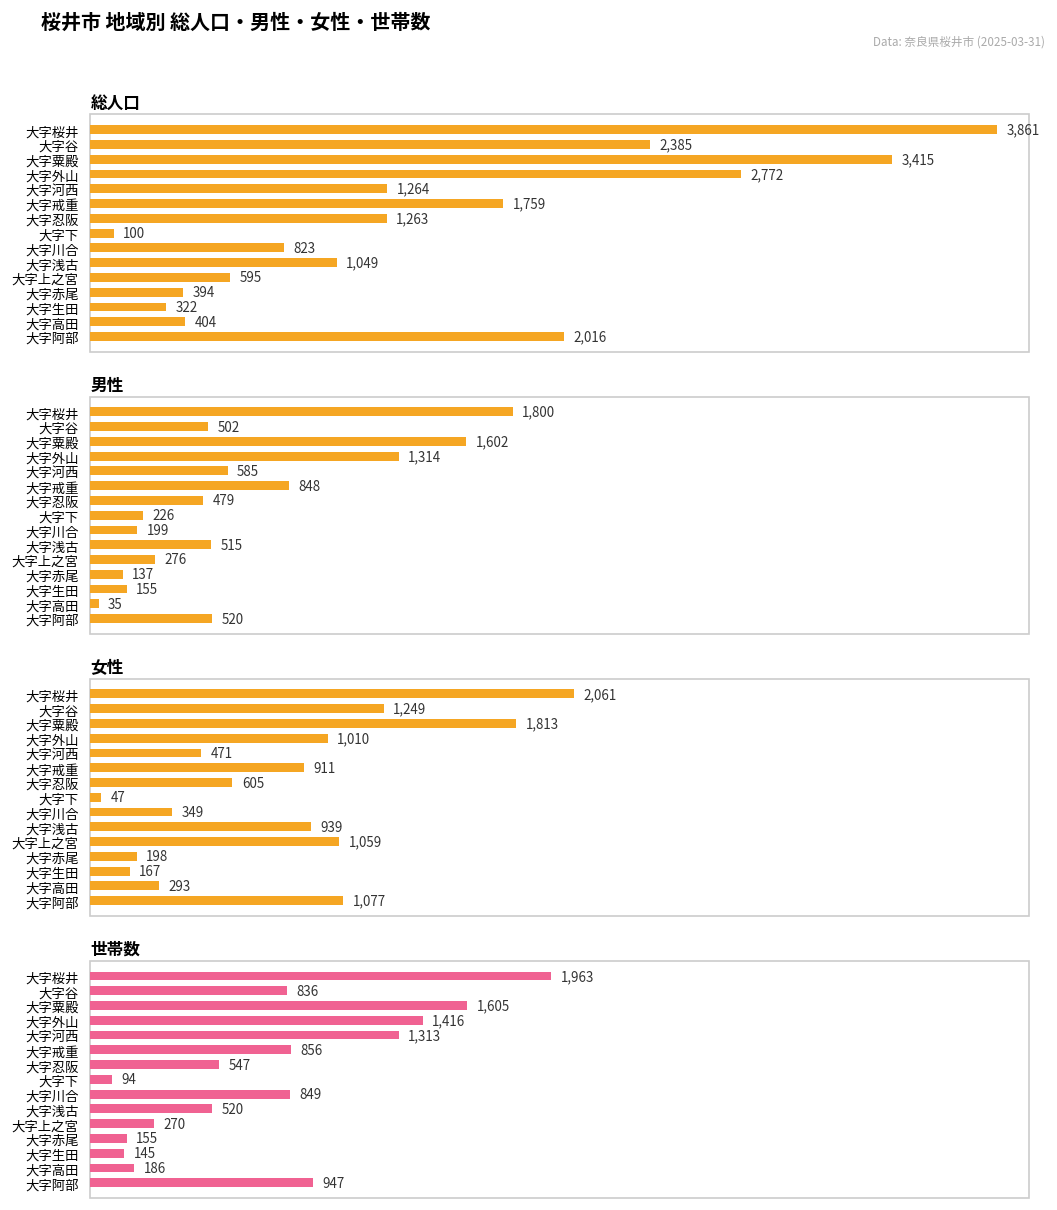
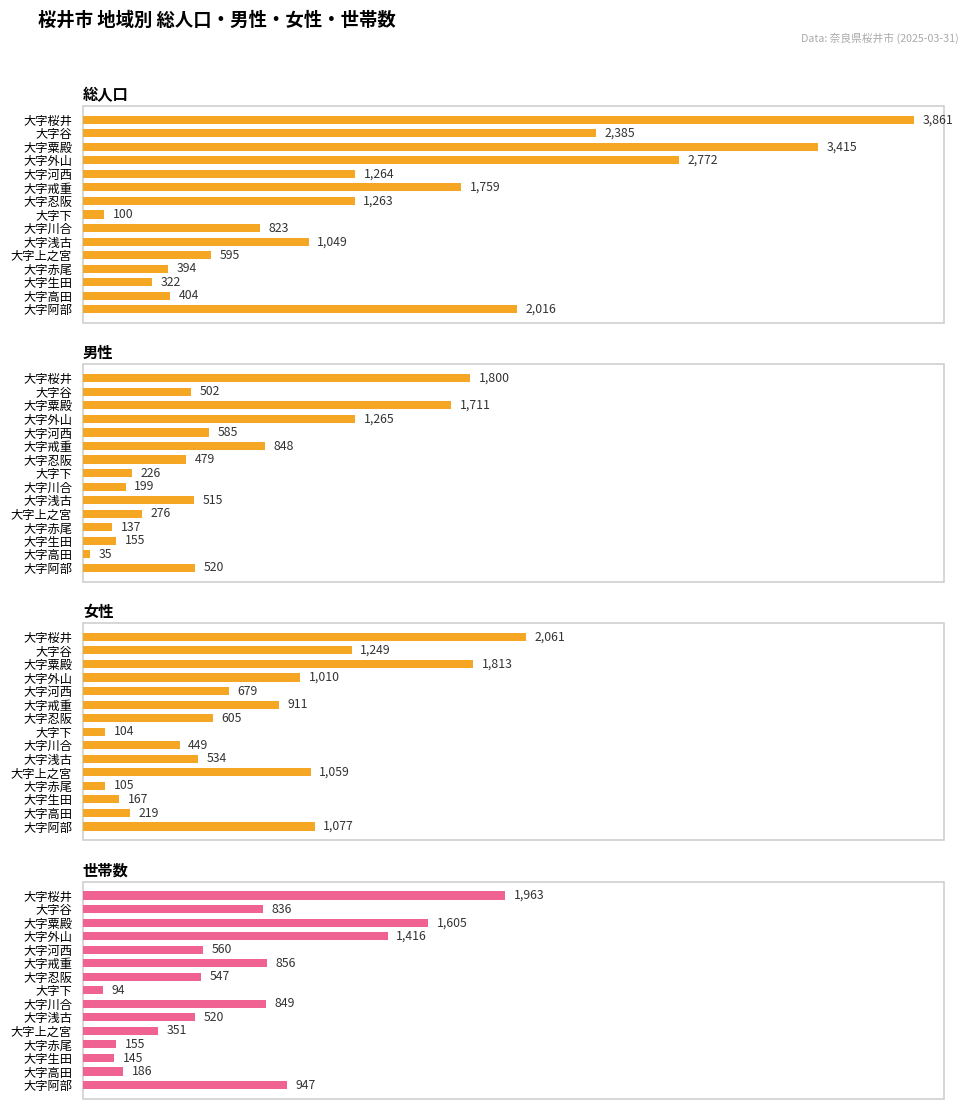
男性, 大字粟殿: 1,602 -> 1,711
男性, 大字外山: 1,314 -> 1,265
女性, 大字河西: 471 -> 679
女性, 大字下: 47 -> 104
女性, 大字川合: 349 -> 449
女性, 大字浅古: 939 -> 534
女性, 大字赤尾: 198 -> 105
女性, 大字高田: 293 -> 219
世帯数, 大字河西: 1,313 -> 560
世帯数, 大字上之宮: 270 -> 351
